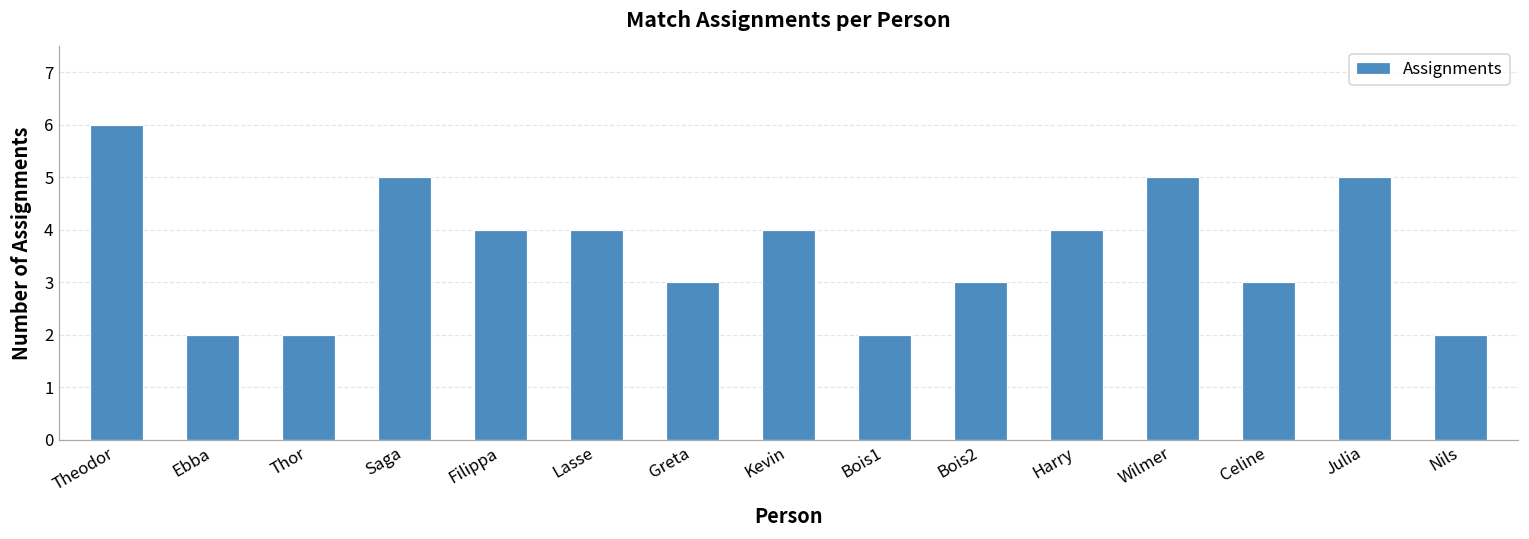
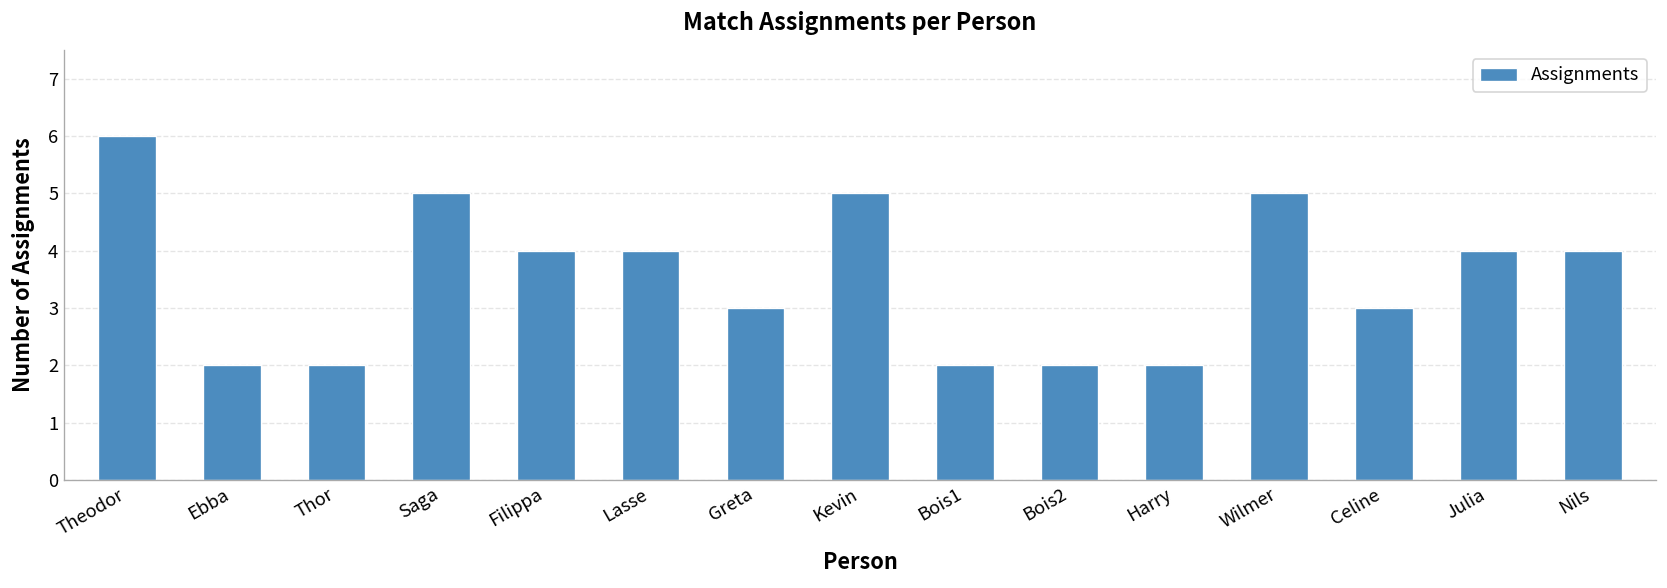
Kevin: 4 -> 5
Bois2: 3 -> 2
Harry: 4 -> 2
Julia: 5 -> 4
Nils: 2 -> 4
